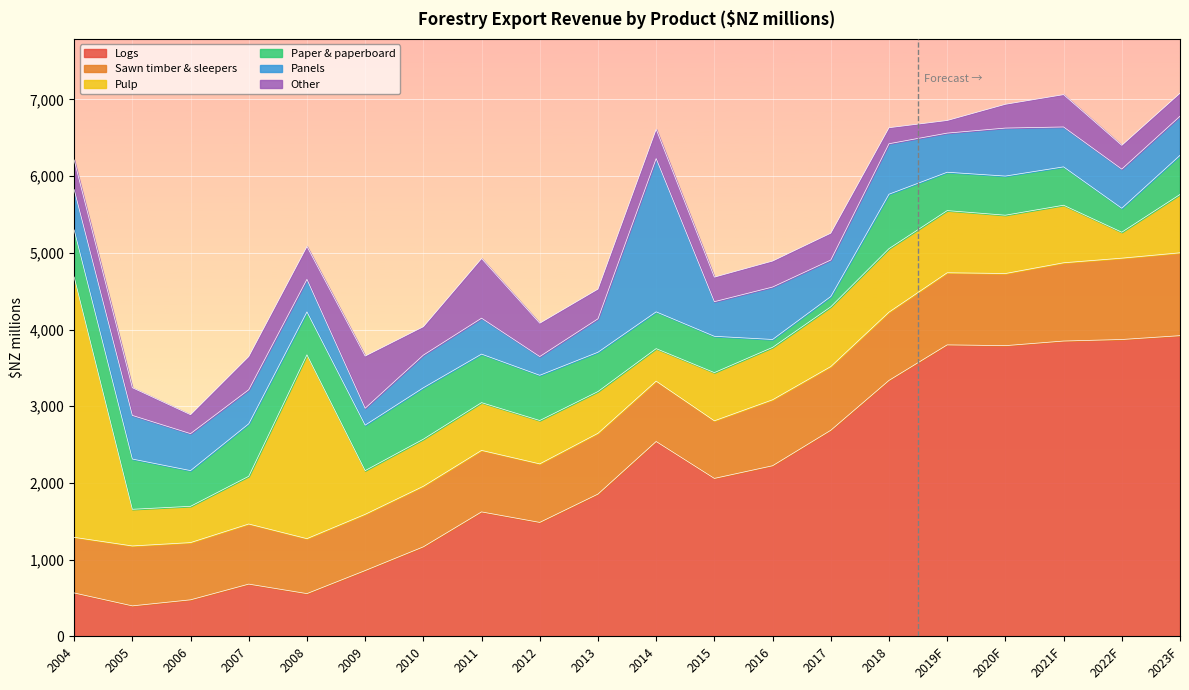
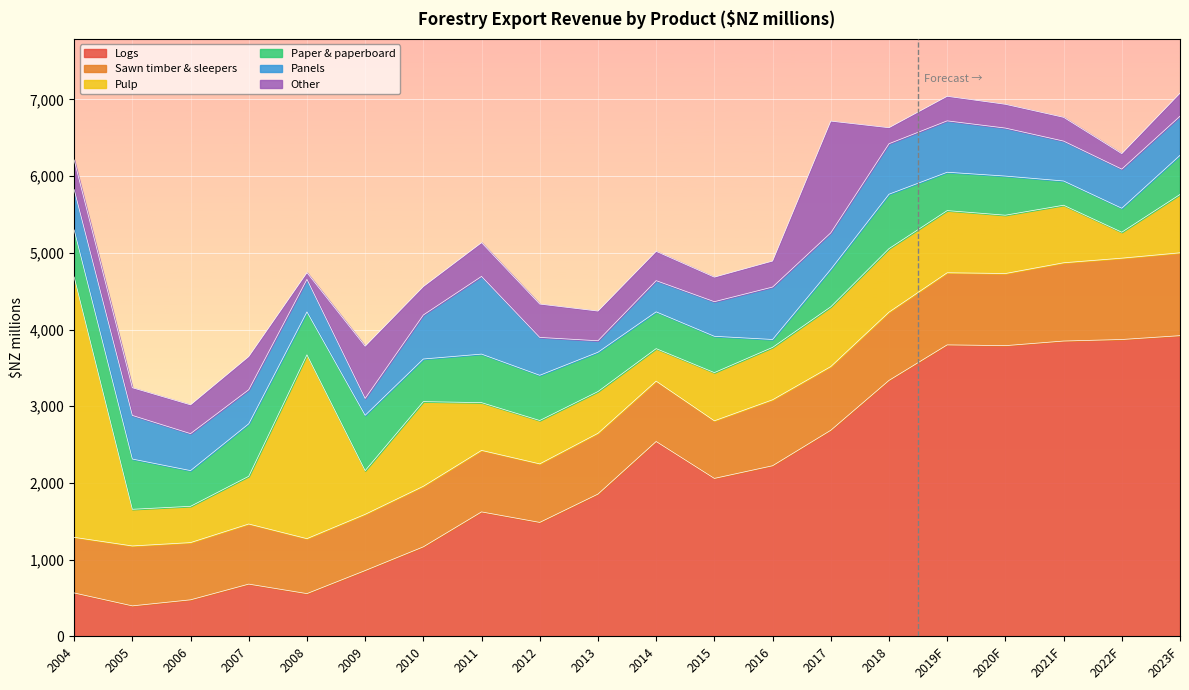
Other, 2006: 200 -> 400
Other, 2008: 400 -> 100
Paper & paperboard, 2009: 600 -> 700
Pulp, 2010: 600 -> 1,100
Paper & paperboard, 2010: 700 -> 600
Panels, 2010: 400 -> 600
Panels, 2011: 500 -> 1,000
Other, 2011: 800 -> 400
Panels, 2012: 200 -> 500
Panels, 2013: 400 -> 100
Panels, 2014: 2,000 -> 400
Paper & paperboard, 2017: 100 -> 500
Other, 2017: 300 -> 1,500
Panels, 2019F: 500 -> 700
Other, 2019F: 200 -> 300
Paper & paperboard, 2021F: 500 -> 300
Other, 2021F: 400 -> 300
Other, 2022F: 300 -> 200
